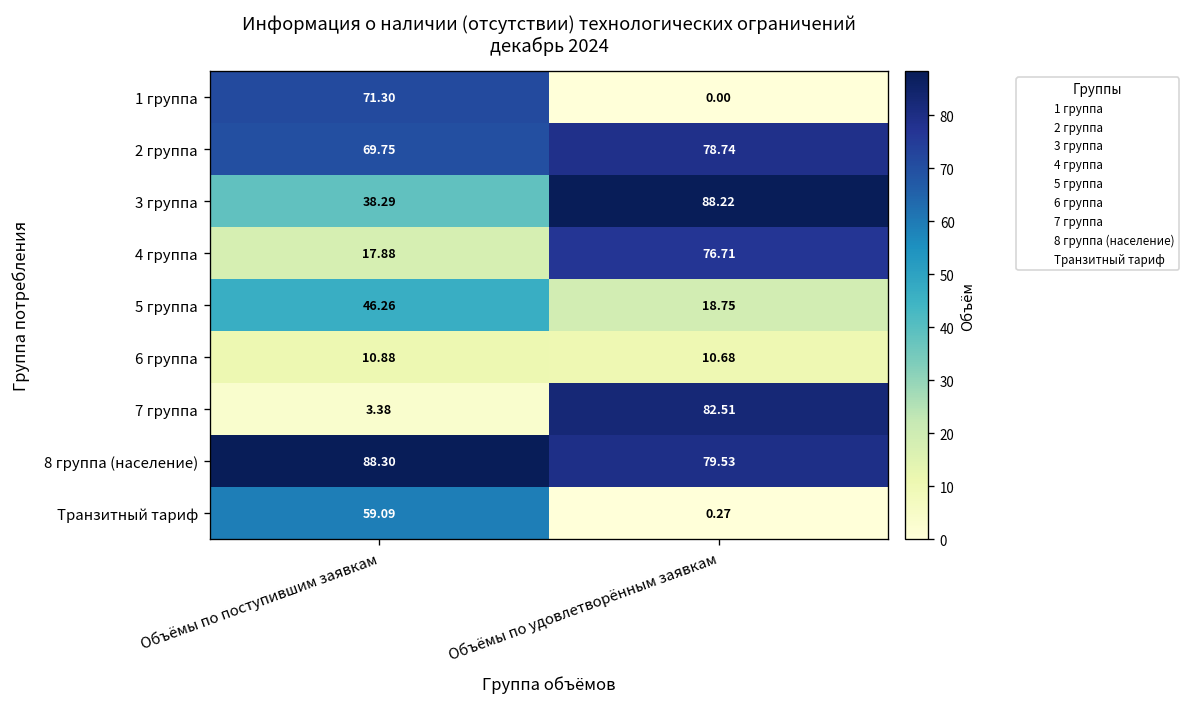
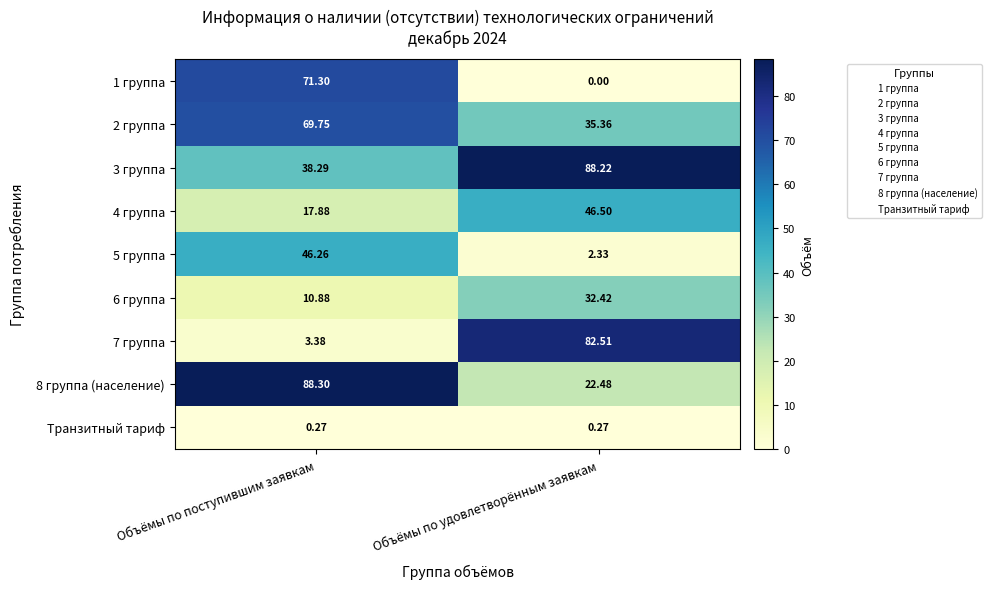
2 группа, Объёмы по удовлетворённым заявкам: 78.74 -> 35.36
4 группа, Объёмы по удовлетворённым заявкам: 76.71 -> 46.50
5 группа, Объёмы по удовлетворённым заявкам: 18.75 -> 2.33
6 группа, Объёмы по удовлетворённым заявкам: 10.68 -> 32.42
8 группа (население), Объёмы по удовлетворённым заявкам: 79.53 -> 22.48
Транзитный тариф, Объёмы по поступившим заявкам: 59.09 -> 0.27
